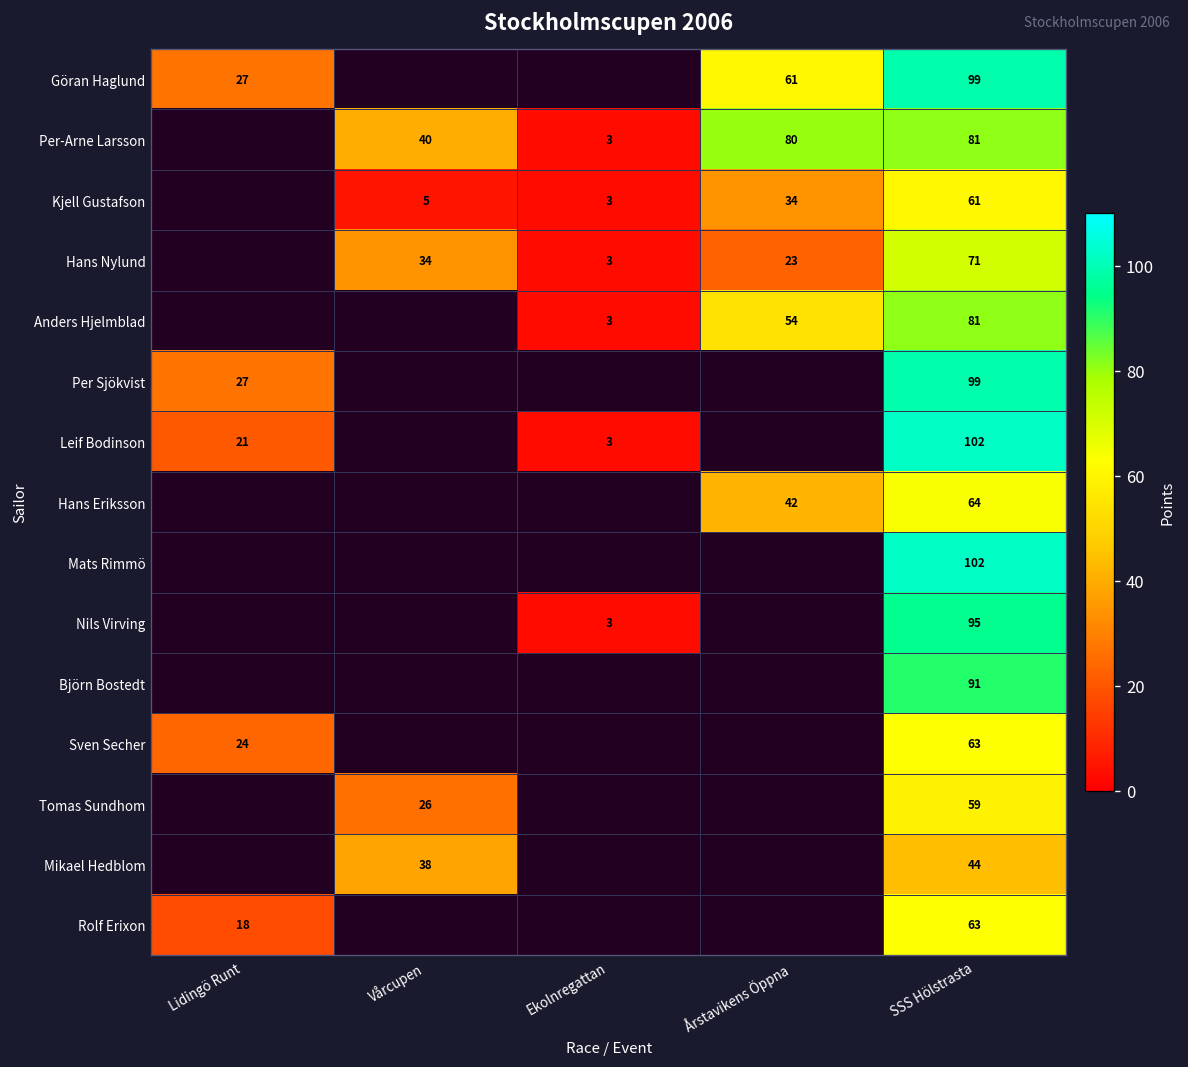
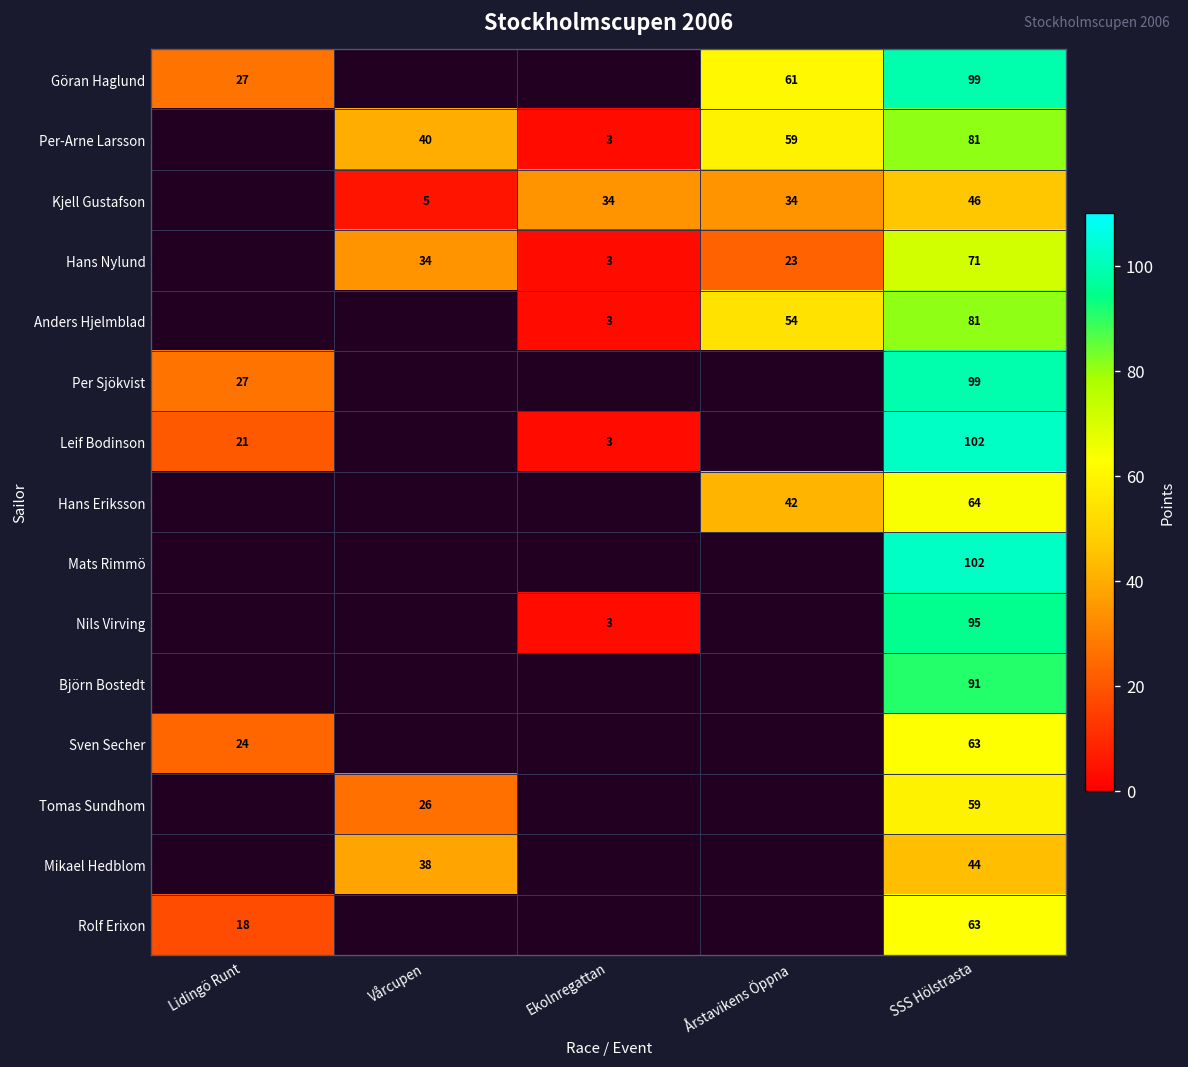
Per-Arne Larsson, Årstavikens Öppna: 80 -> 59
Kjell Gustafson, Ekolnregattan: 3 -> 34
Kjell Gustafson, SSS Hölstrasta: 61 -> 46
